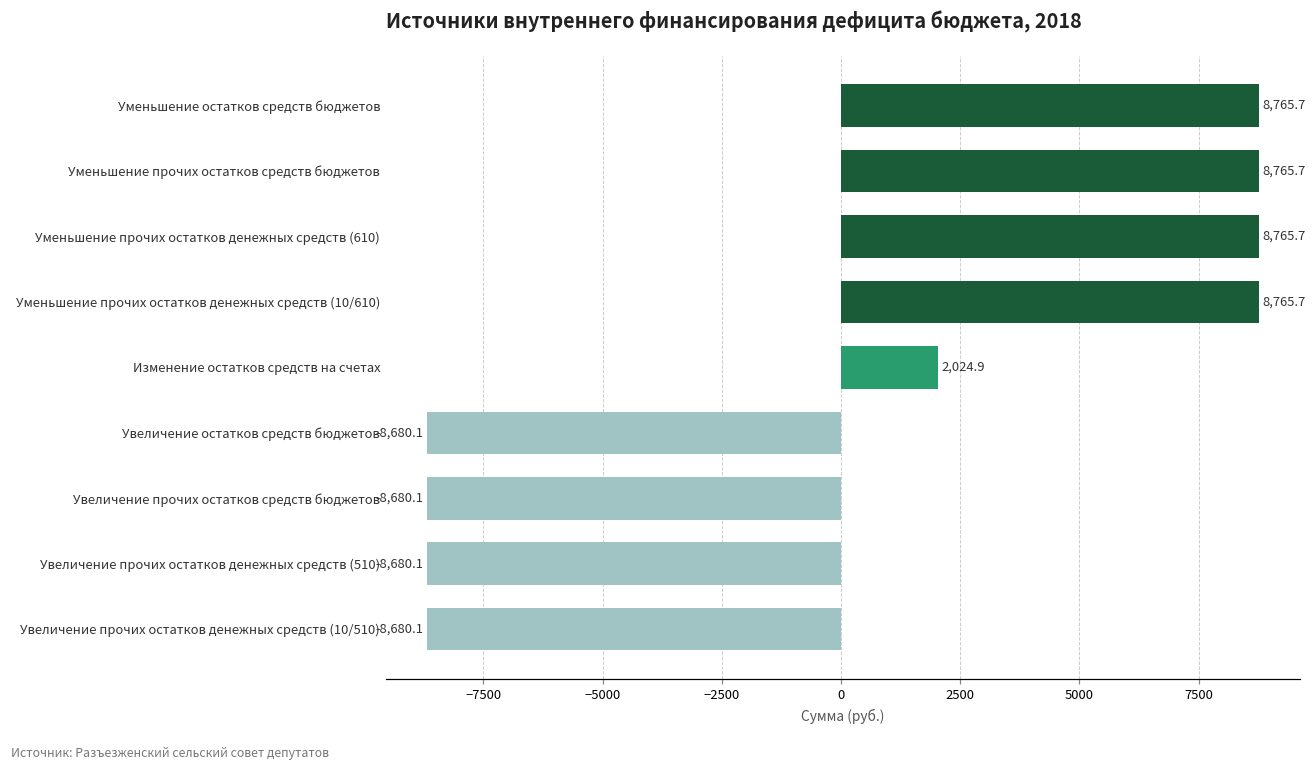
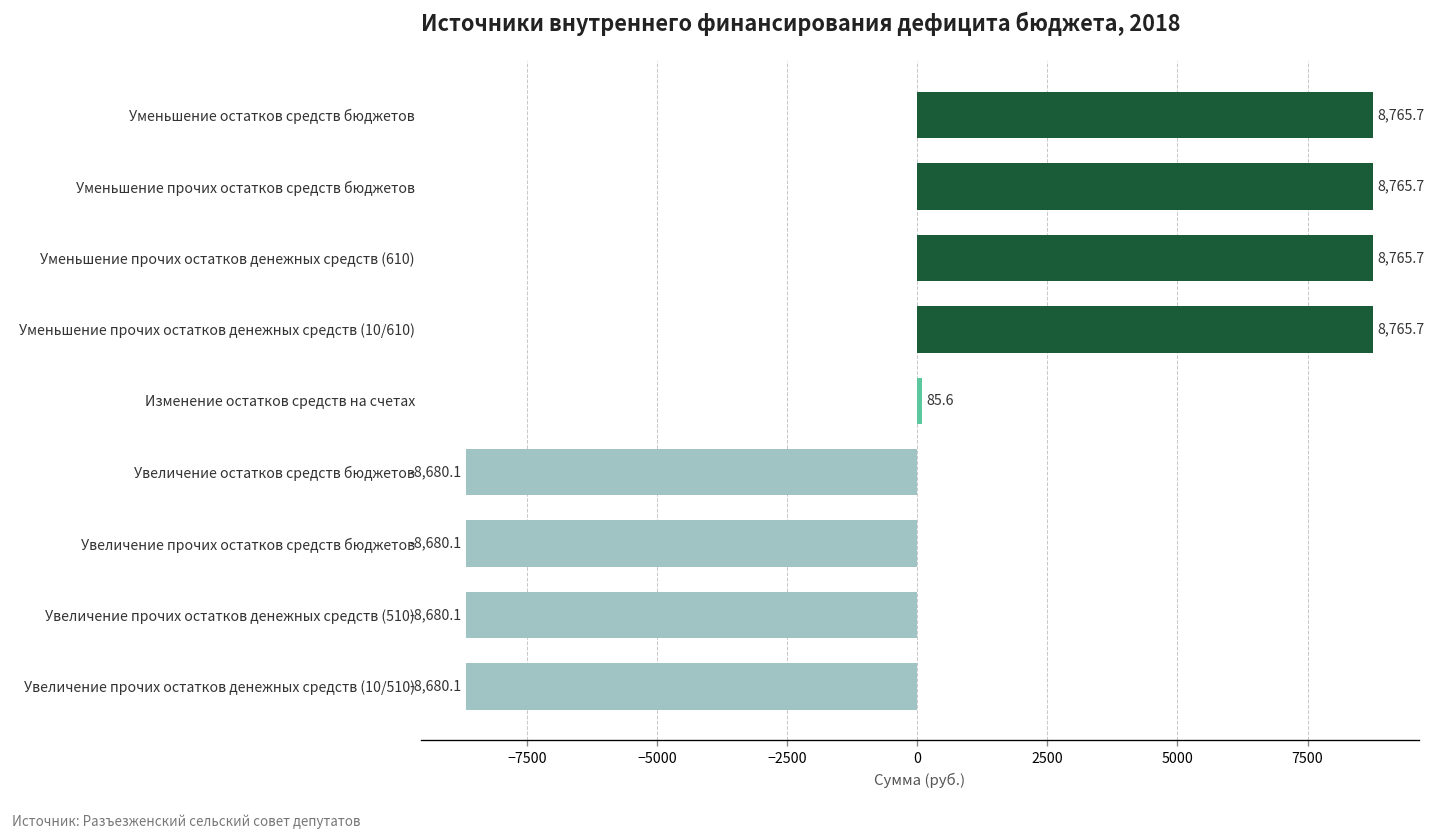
Изменение остатков средств на счетах: 2,024.9 -> 85.6
